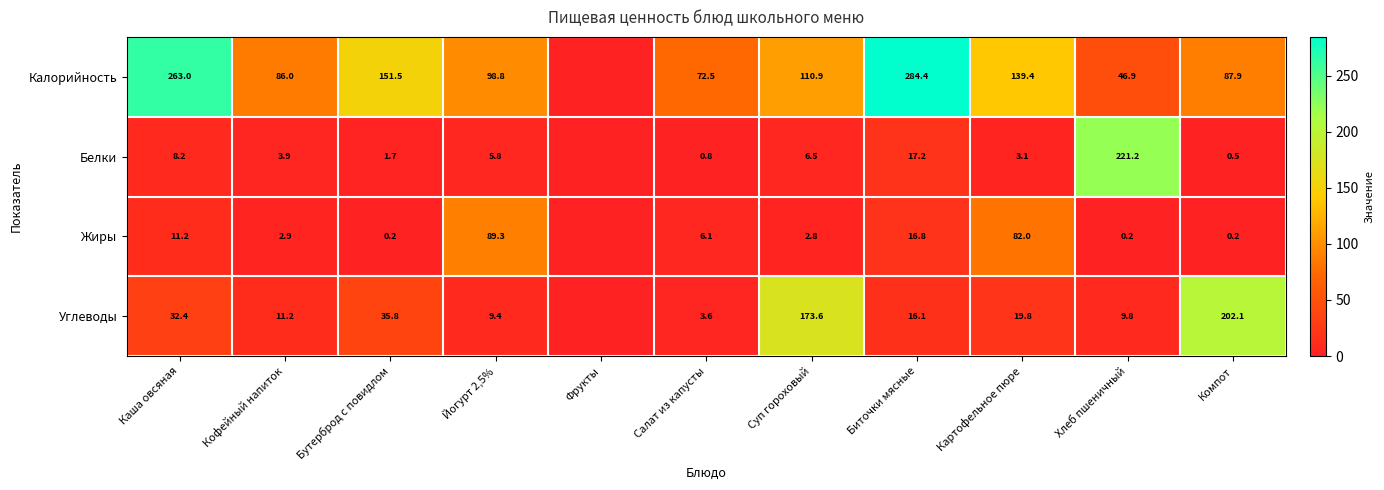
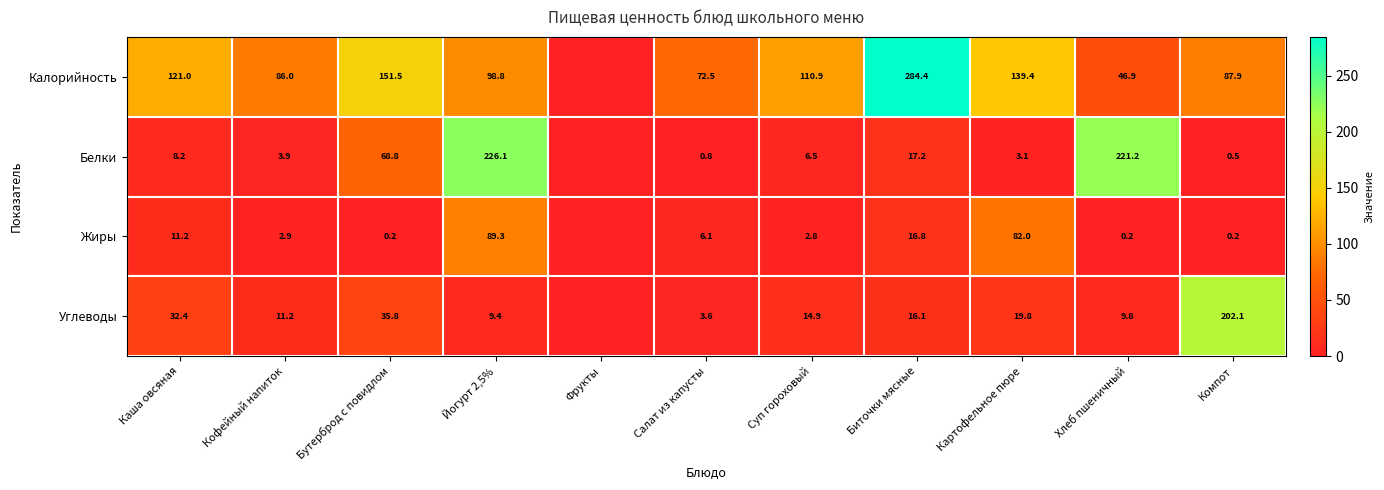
Калорийность, Каша овсяная: 263.0 -> 121.0
Белки, Бутерброд с повидлом: 1.7 -> 68.8
Белки, Йогурт 2,5%: 5.8 -> 226.1
Углеводы, Суп гороховый: 173.6 -> 14.9
